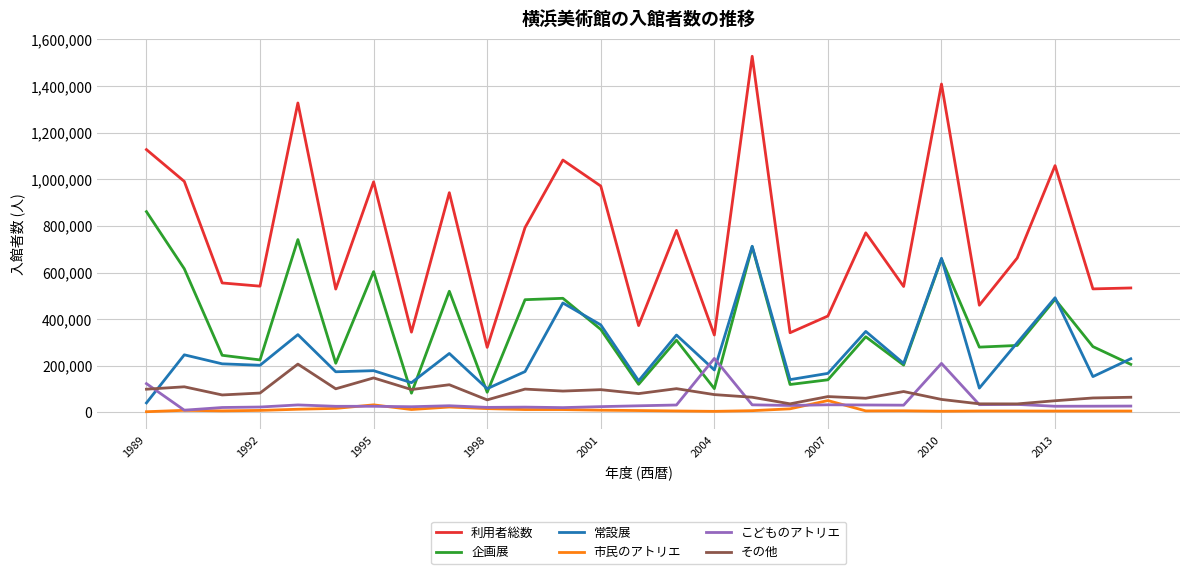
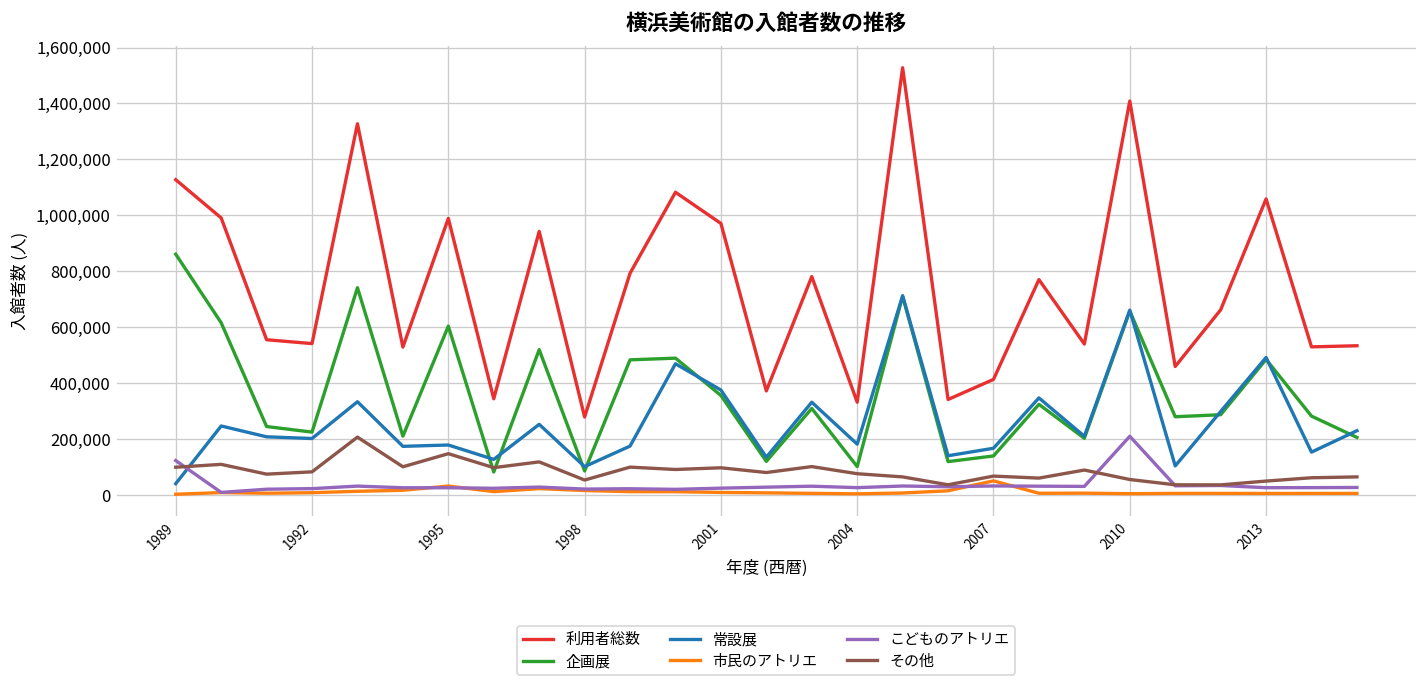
こどものアトリエ, 2004: 230,000 -> 30,000
